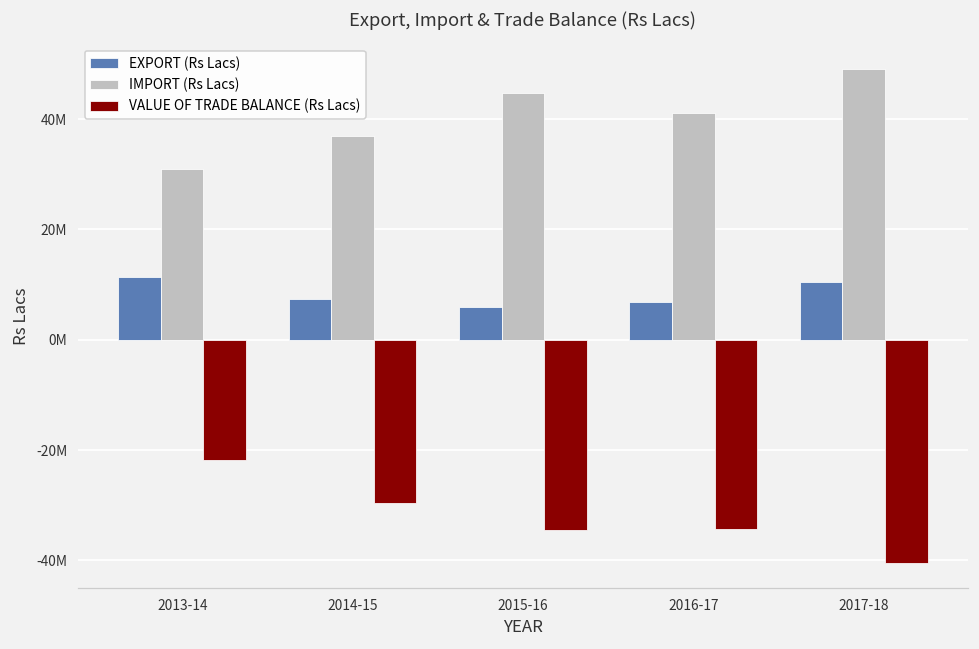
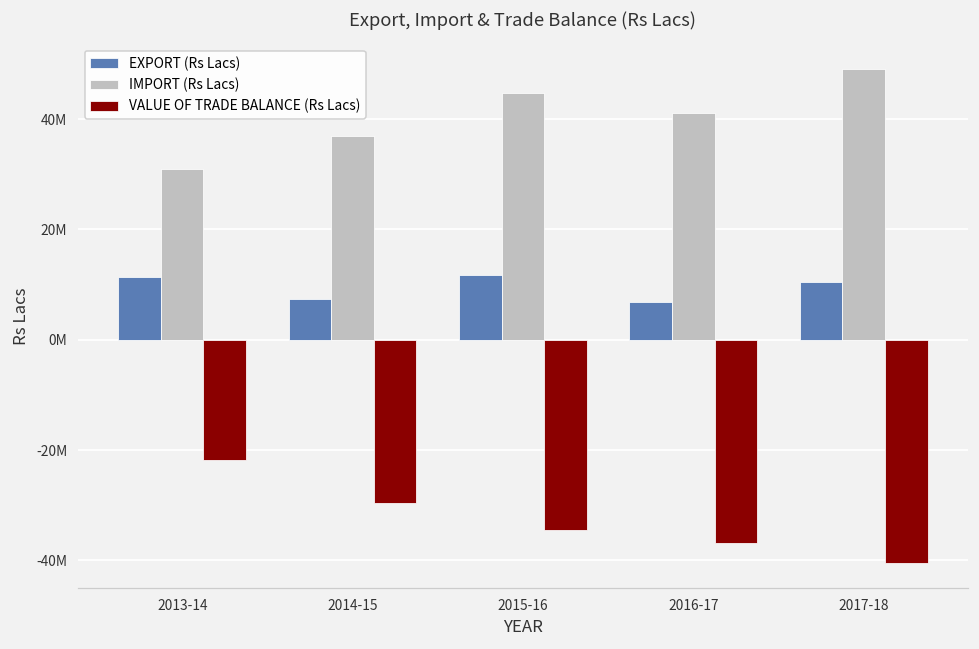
EXPORT (Rs Lacs), 2015-16: 6000000 -> 12000000
VALUE OF TRADE BALANCE (Rs Lacs), 2016-17: -34000000 -> -37000000
